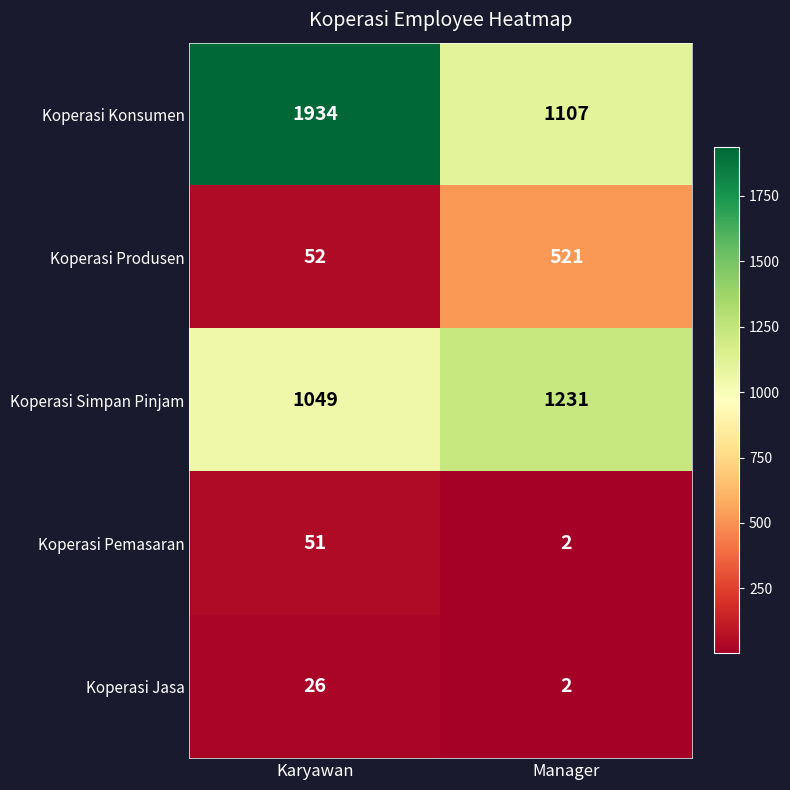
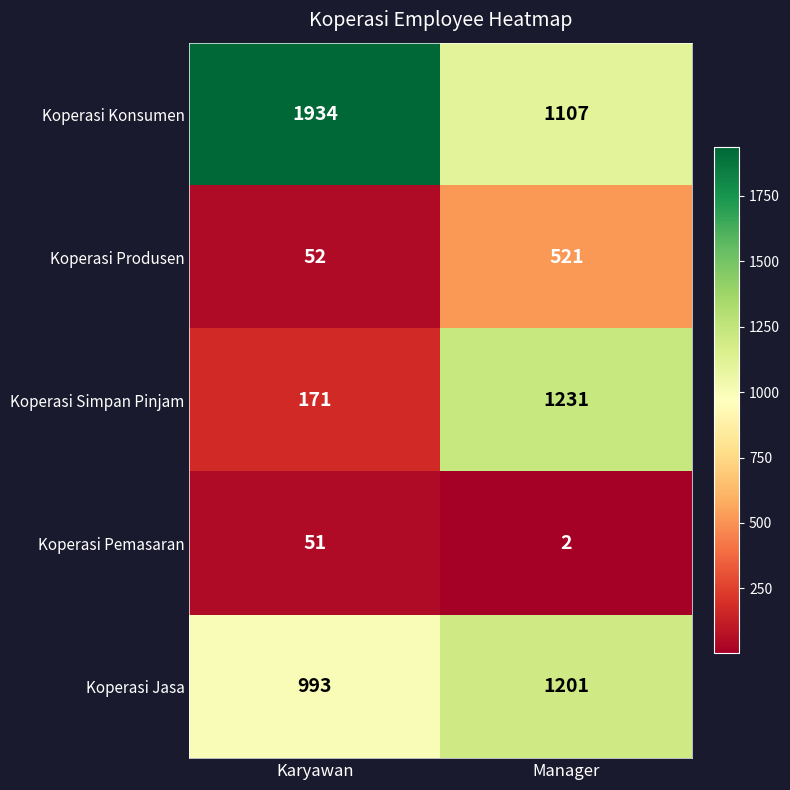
Koperasi Simpan Pinjam, Karyawan: 1049 -> 171
Koperasi Jasa, Karyawan: 26 -> 993
Koperasi Jasa, Manager: 2 -> 1201
